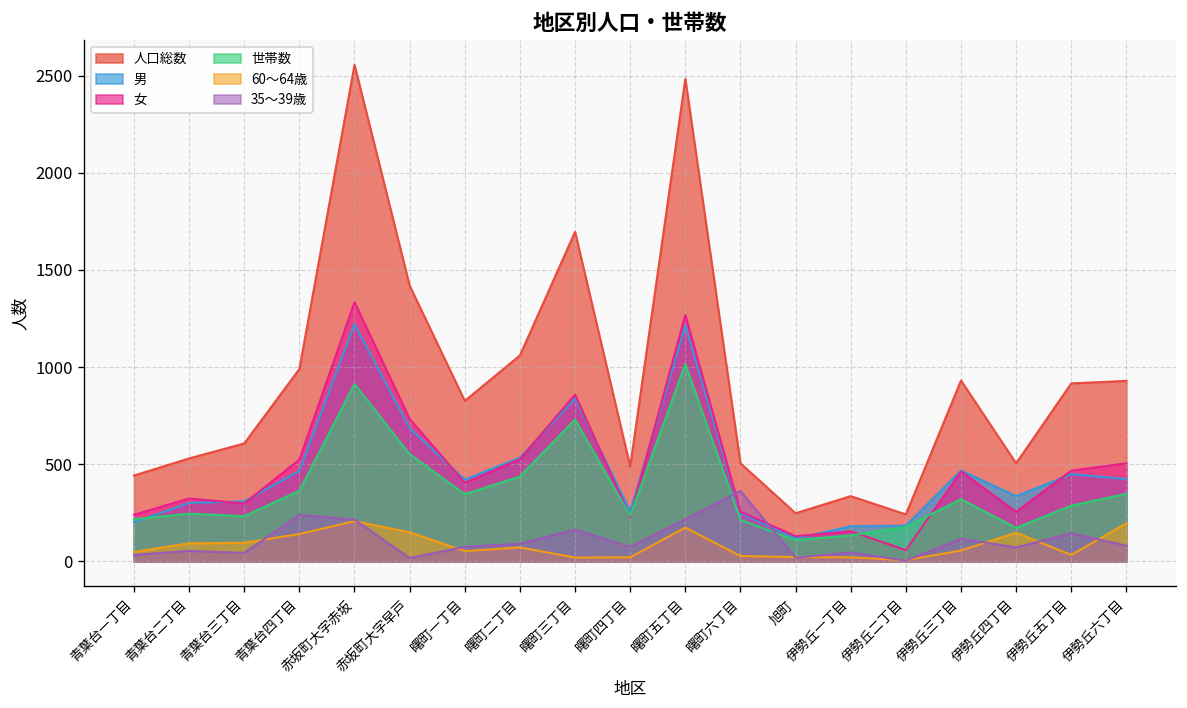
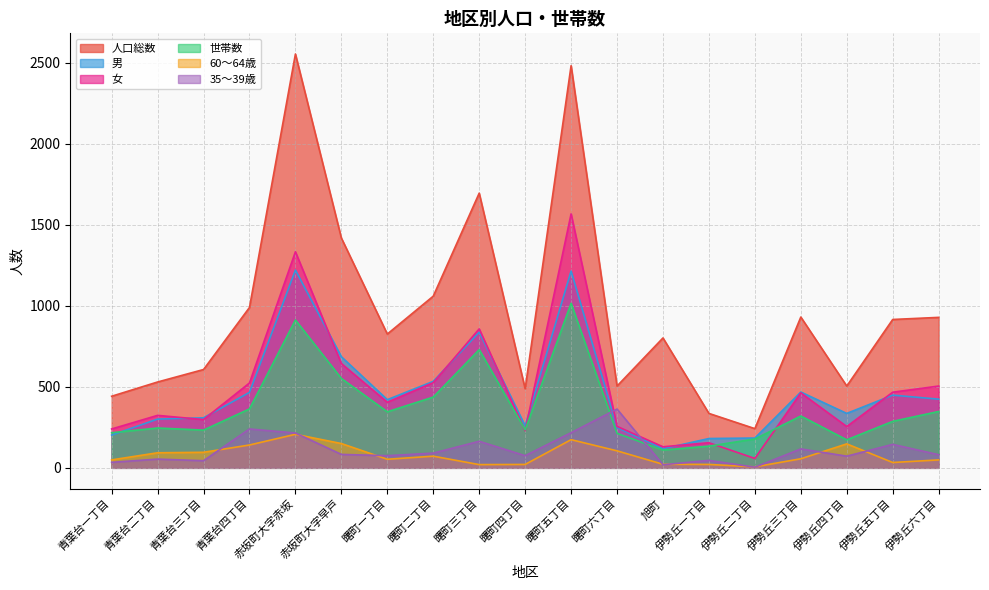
女, 赤坂町大字早戸: 730 -> 640
35～39歳, 赤坂町大字早戸: 20 -> 80
女, 曙町五丁目: 1270 -> 1570
60～64歳, 曙町六丁目: 30 -> 110
人口総数, 旭町: 250 -> 800
60～64歳, 伊勢丘六丁目: 200 -> 50
